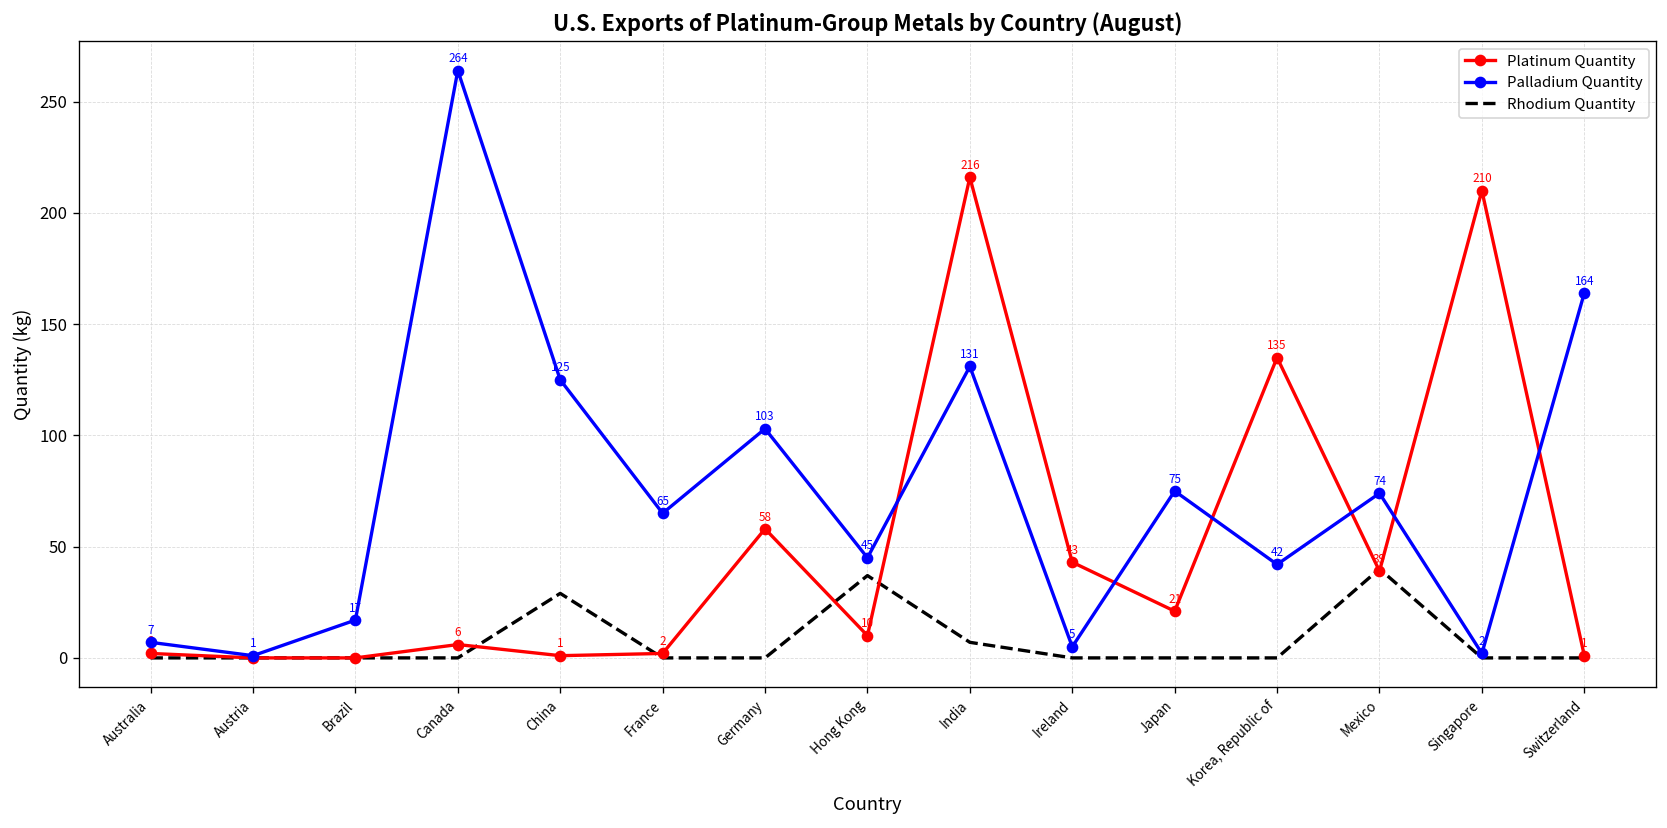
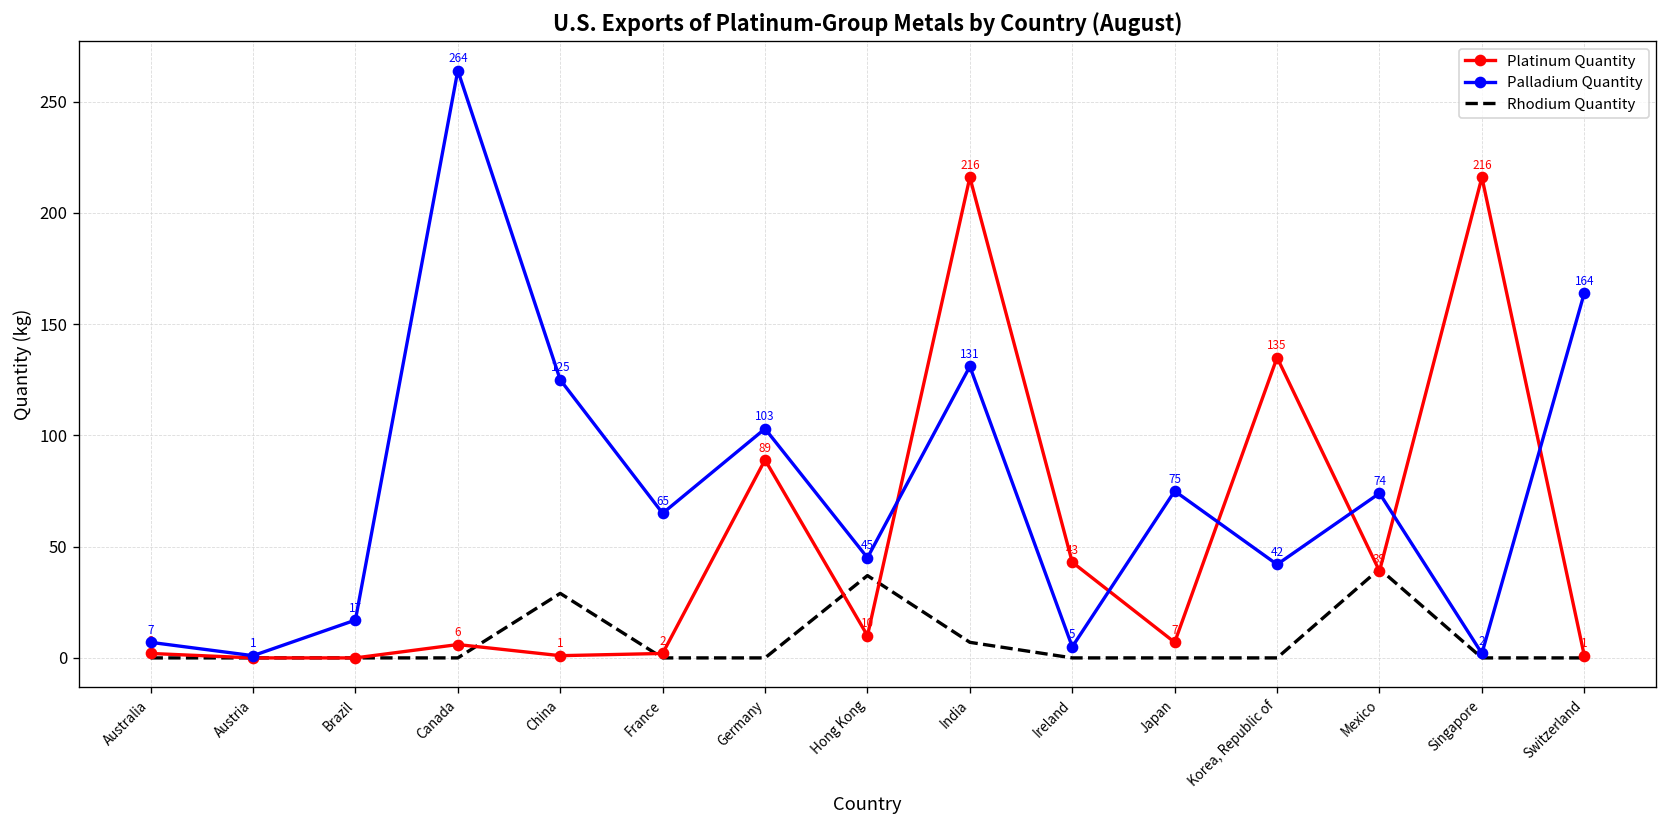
Platinum Quantity, Germany: 58 -> 89
Platinum Quantity, Japan: 21 -> 7
Platinum Quantity, Singapore: 210 -> 216
